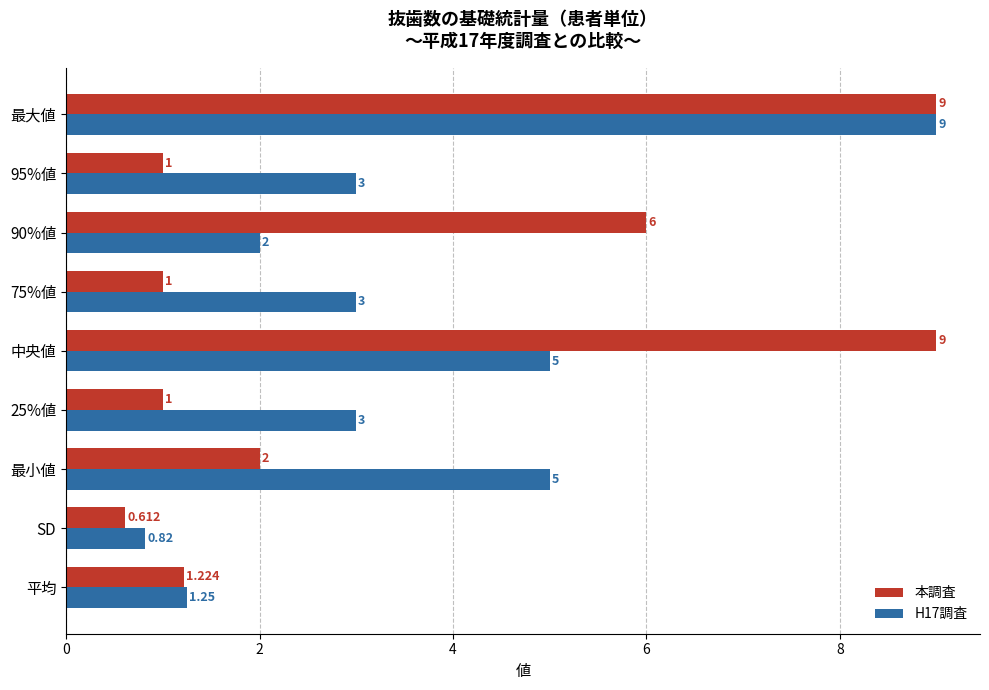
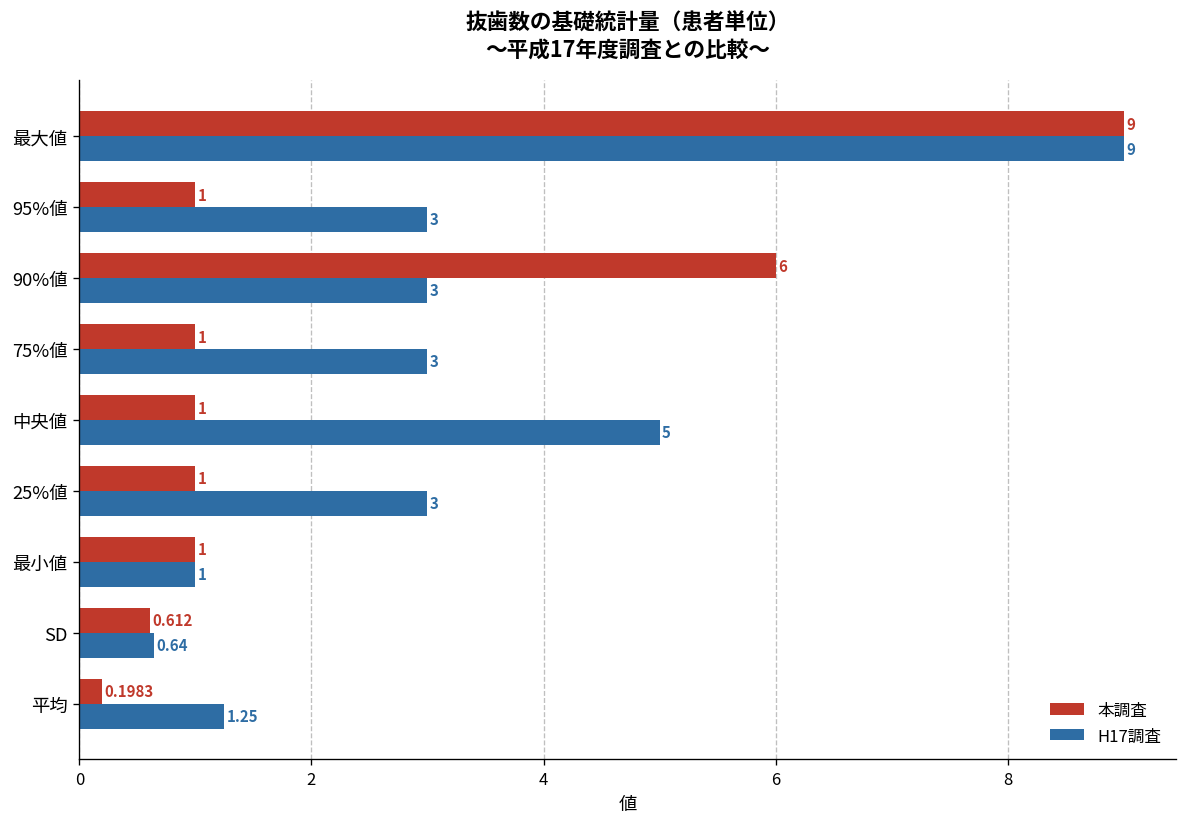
H17調査, 90%値: 2 -> 3
本調査, 中央値: 9 -> 1
本調査, 最小値: 2 -> 1
H17調査, 最小値: 5 -> 1
H17調査, SD: 0.82 -> 0.64
本調査, 平均: 1.224 -> 0.1983
